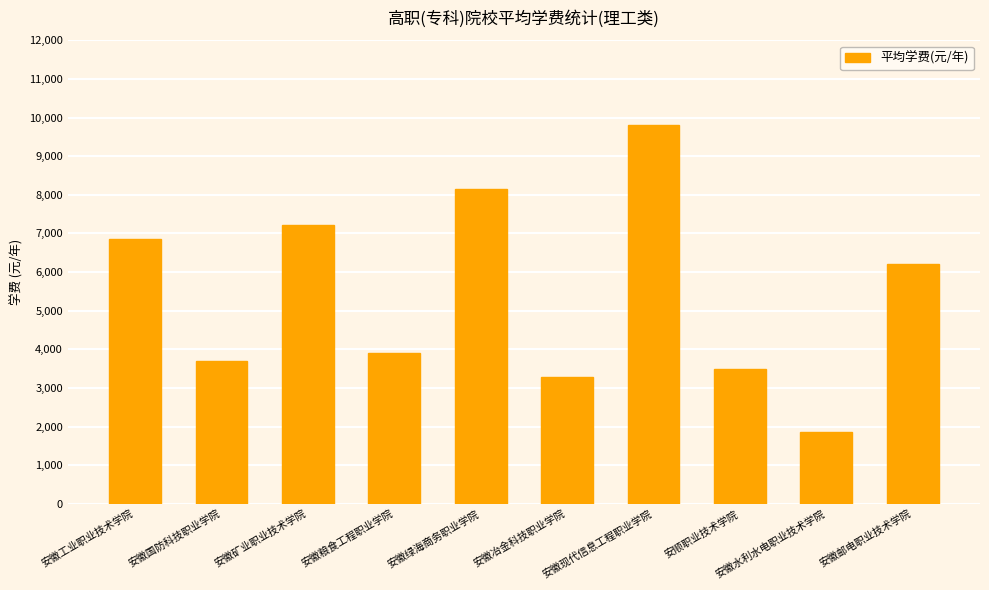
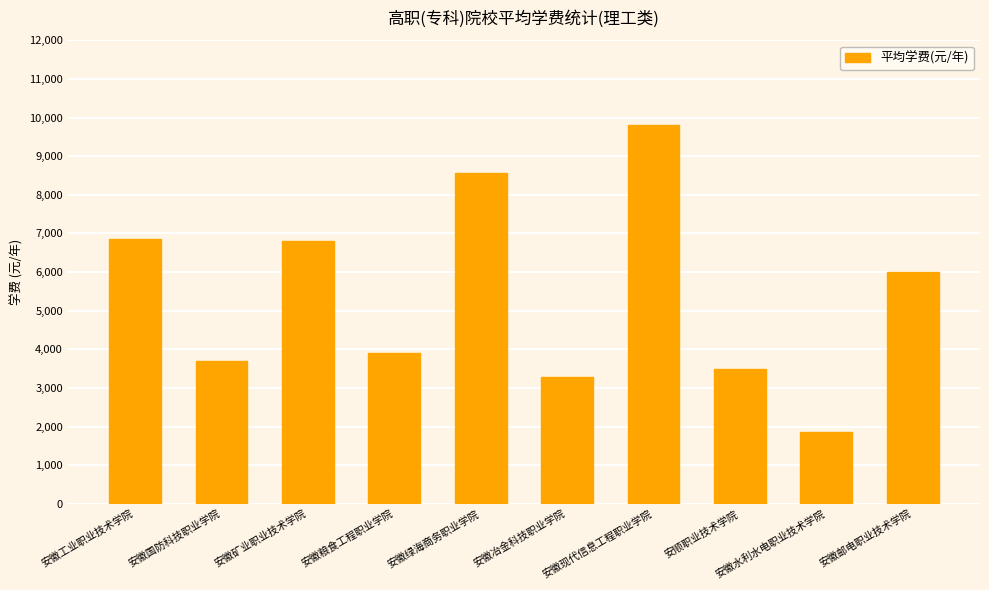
安徽矿业职业技术学院: 7,200 -> 6,800
安徽绿海商务职业学院: 8,200 -> 8,600
安徽邮电职业技术学院: 6,200 -> 6,000
